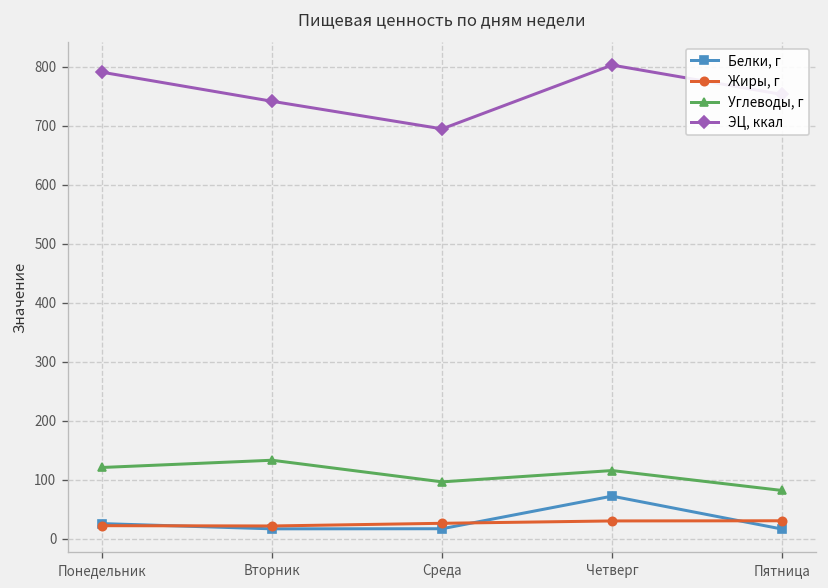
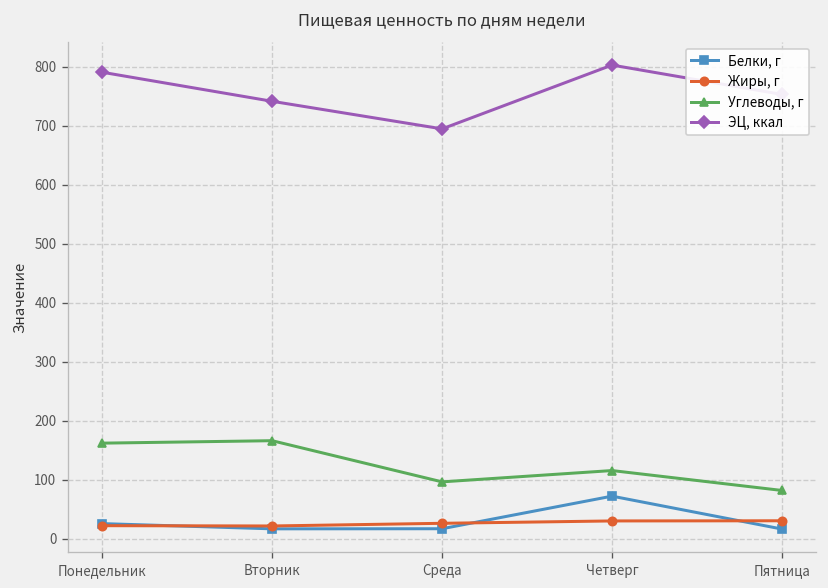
Углеводы, г, Понедельник: 120 -> 160
Углеводы, г, Вторник: 130 -> 170
